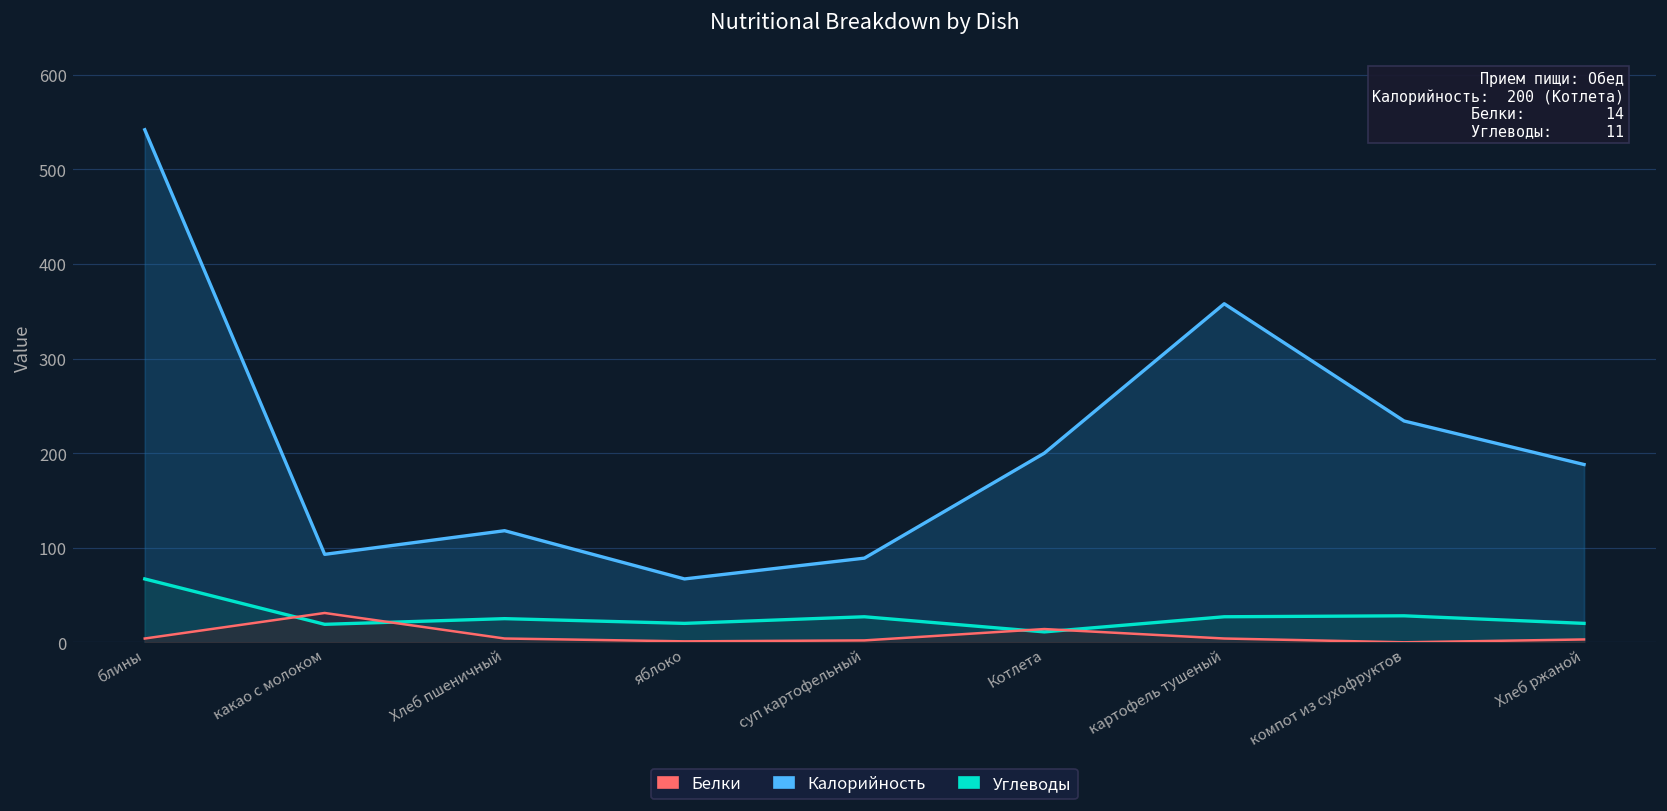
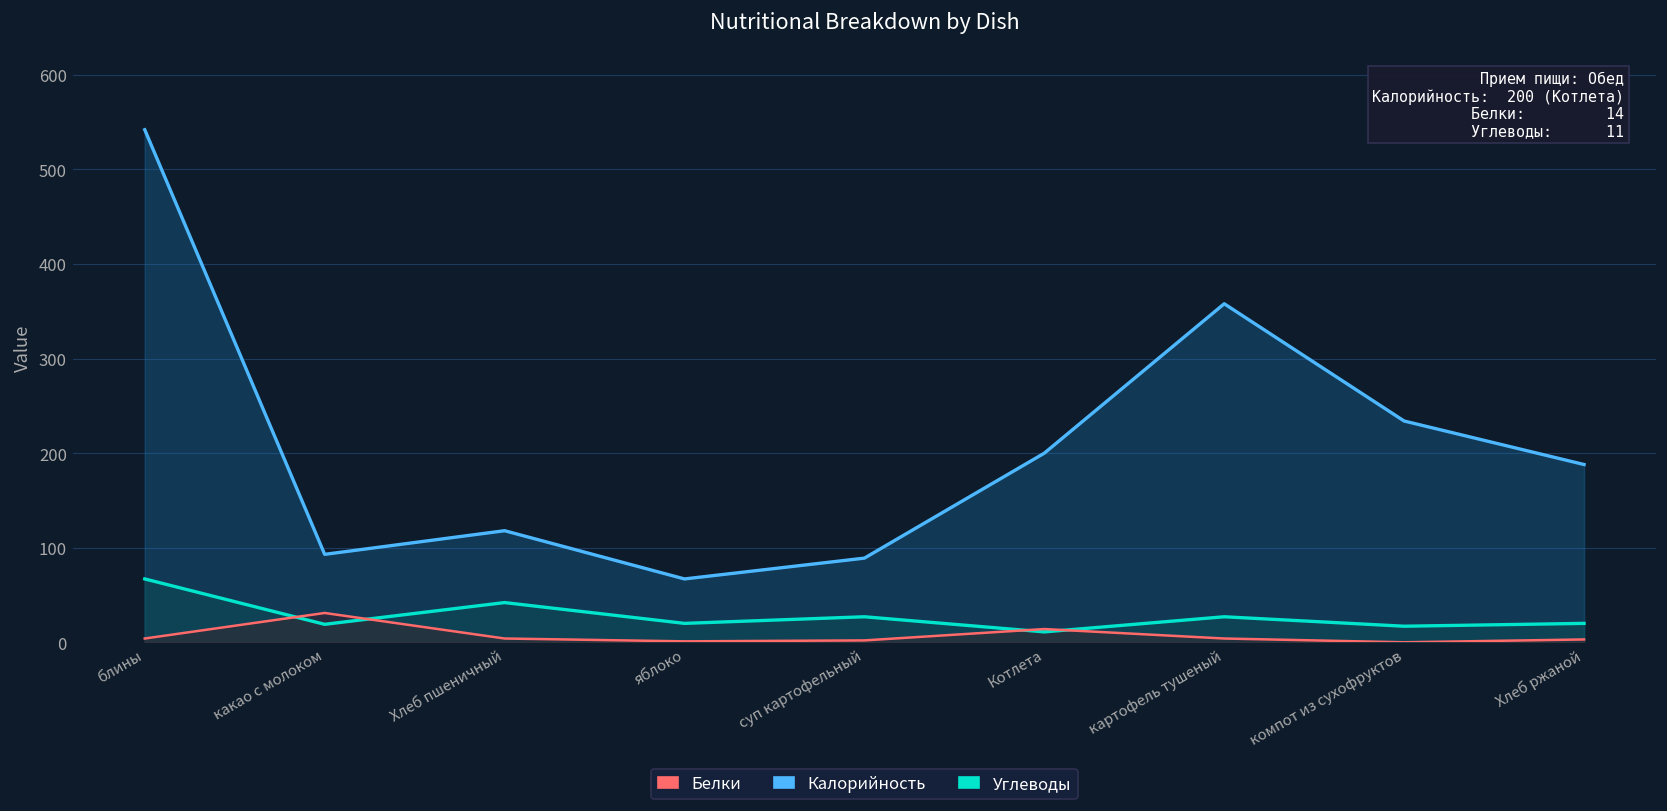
Углеводы, Хлеб пшеничный: 30 -> 40
Углеводы, компот из сухофруктов: 30 -> 20
